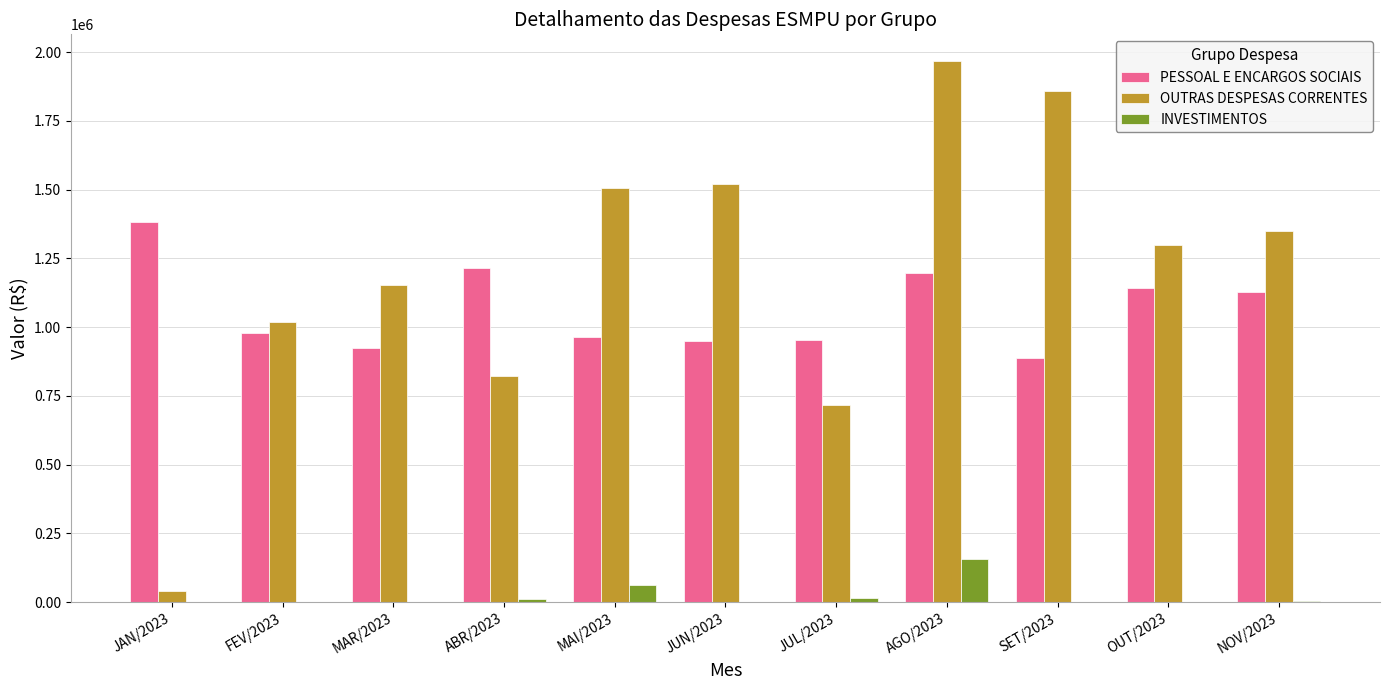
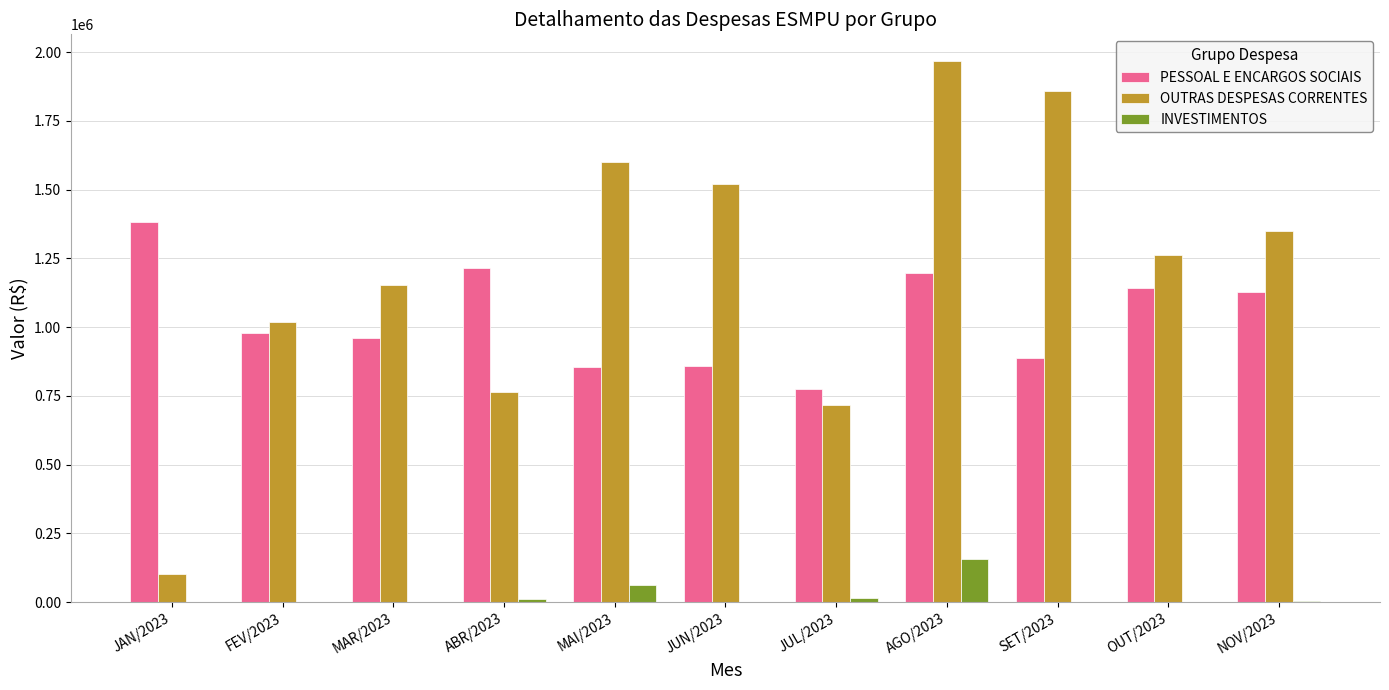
OUTRAS DESPESAS CORRENTES, JAN/2023: 40000 -> 100000
PESSOAL E ENCARGOS SOCIAIS, MAR/2023: 920000 -> 960000
OUTRAS DESPESAS CORRENTES, ABR/2023: 820000 -> 760000
PESSOAL E ENCARGOS SOCIAIS, MAI/2023: 960000 -> 850000
OUTRAS DESPESAS CORRENTES, MAI/2023: 1500000 -> 1600000
PESSOAL E ENCARGOS SOCIAIS, JUN/2023: 950000 -> 860000
PESSOAL E ENCARGOS SOCIAIS, JUL/2023: 950000 -> 770000
OUTRAS DESPESAS CORRENTES, OUT/2023: 1300000 -> 1260000
